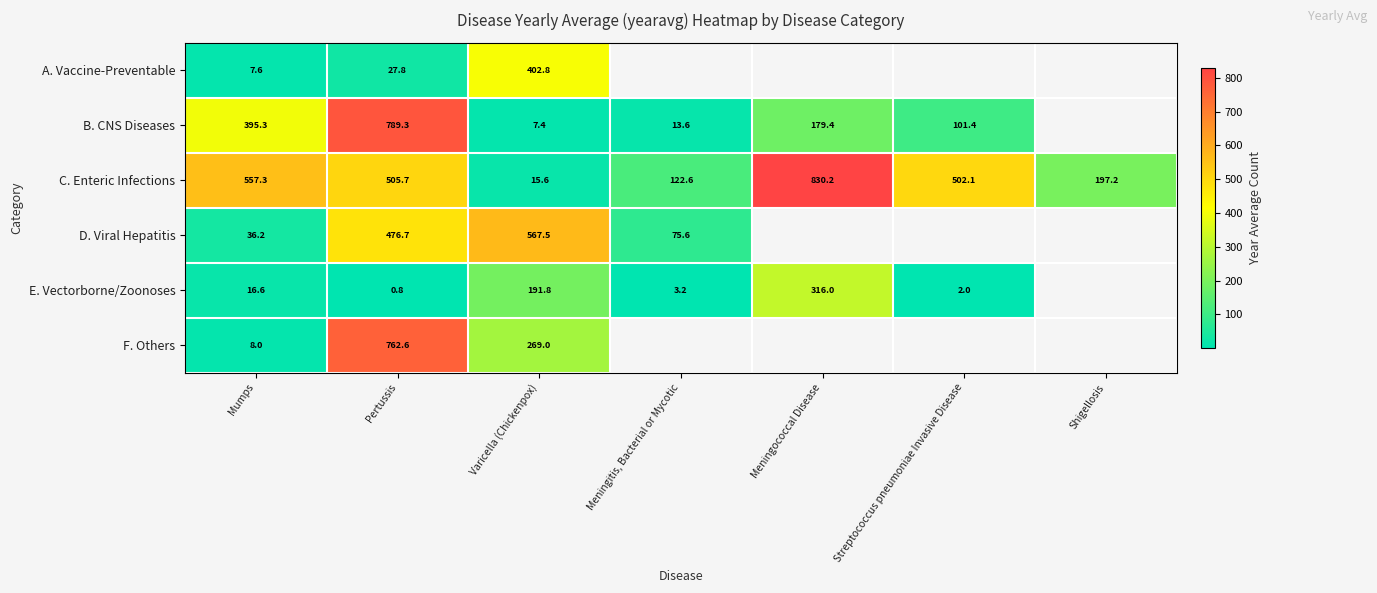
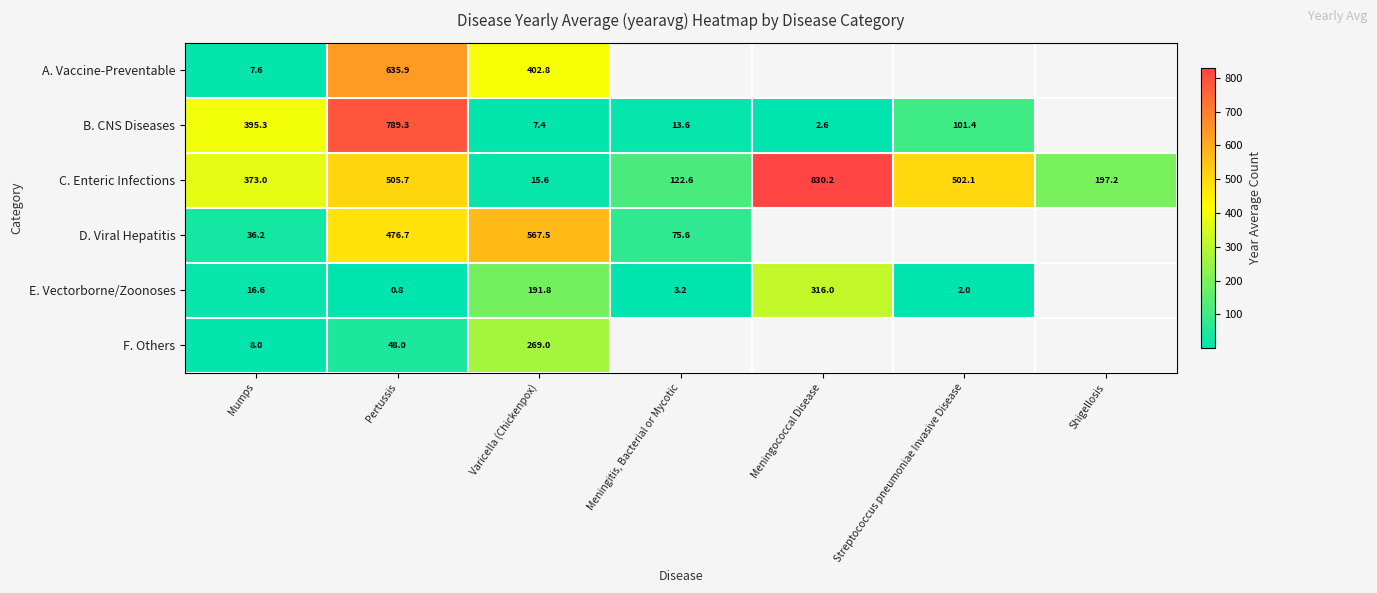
A. Vaccine-Preventable, Pertussis: 27.8 -> 635.9
B. CNS Diseases, Meningococcal Disease: 179.4 -> 2.6
C. Enteric Infections, Mumps: 557.3 -> 373.0
F. Others, Pertussis: 762.6 -> 48.0
